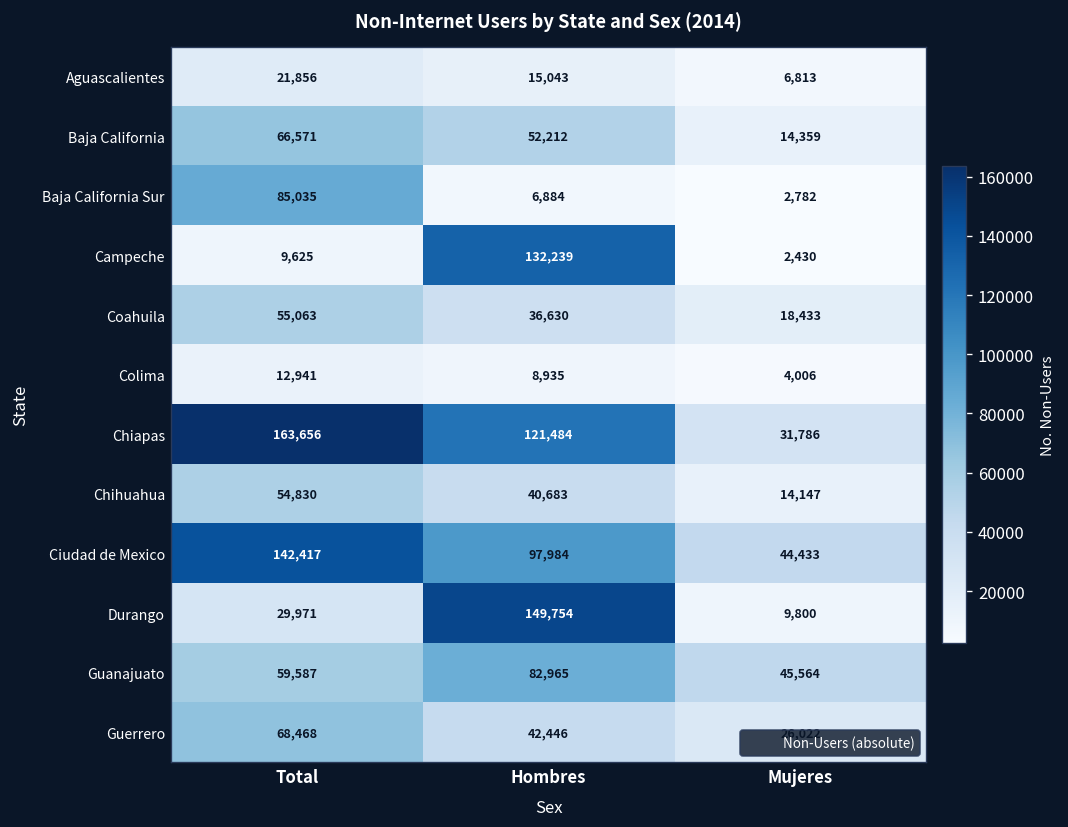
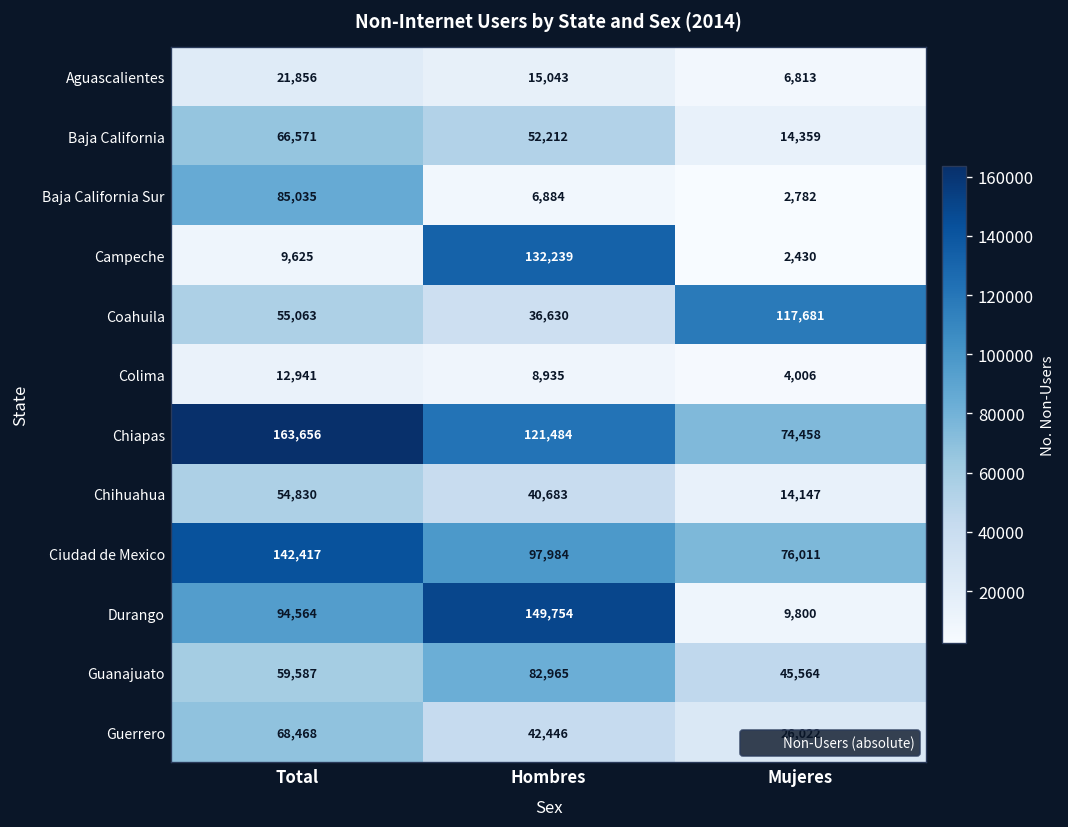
Coahuila, Mujeres: 18,433 -> 117,681
Chiapas, Mujeres: 31,786 -> 74,458
Ciudad de Mexico, Mujeres: 44,433 -> 76,011
Durango, Total: 29,971 -> 94,564
